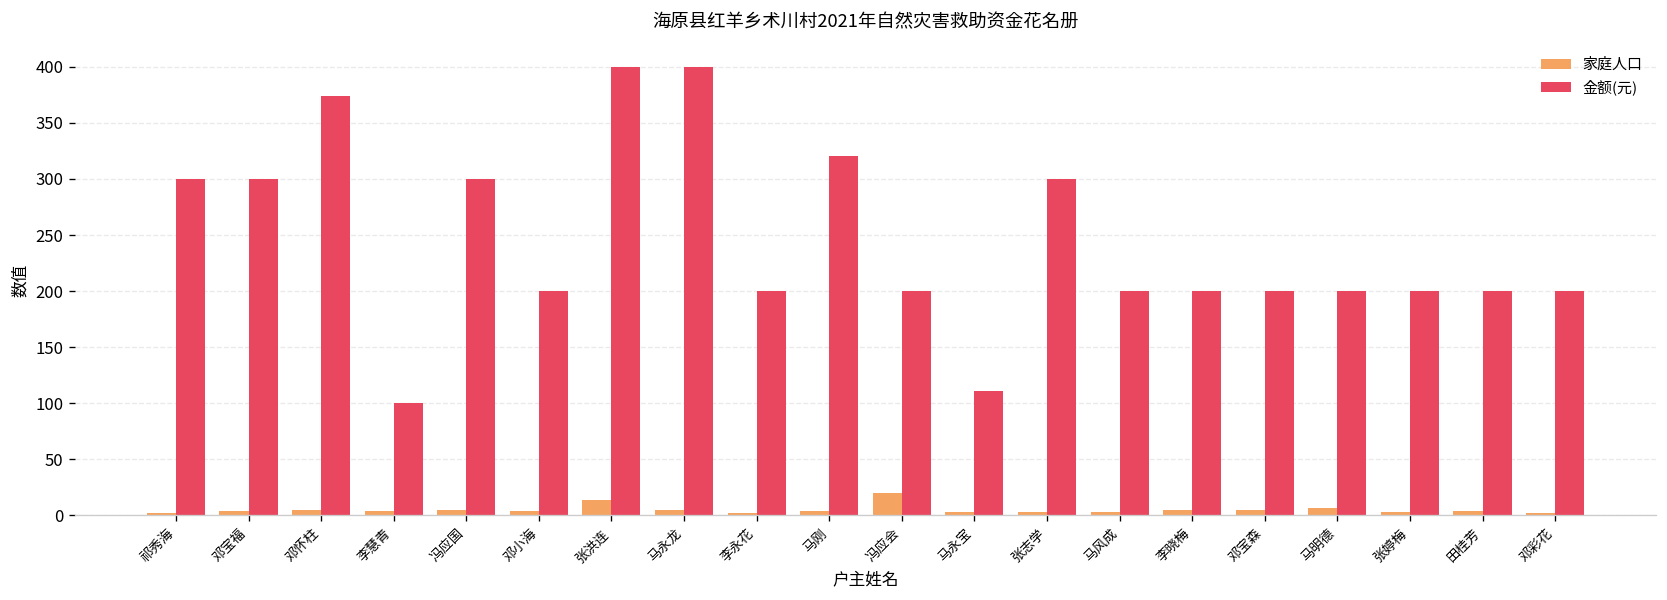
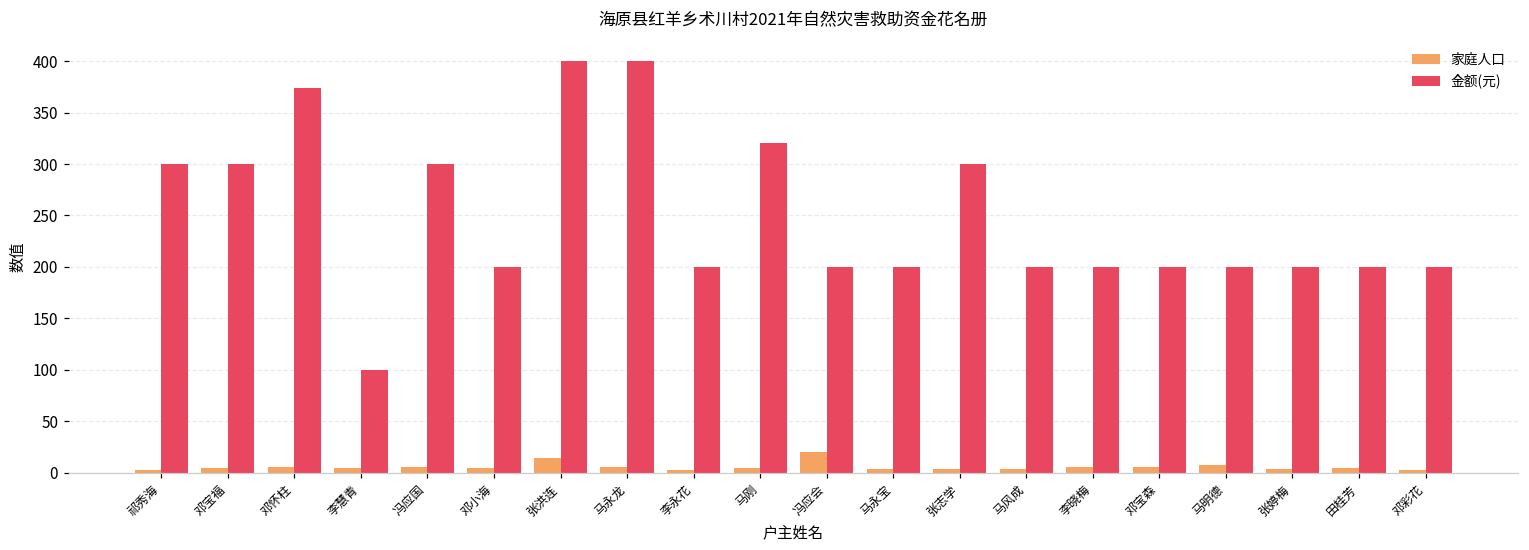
金额(元), 马永宝: 110 -> 200
